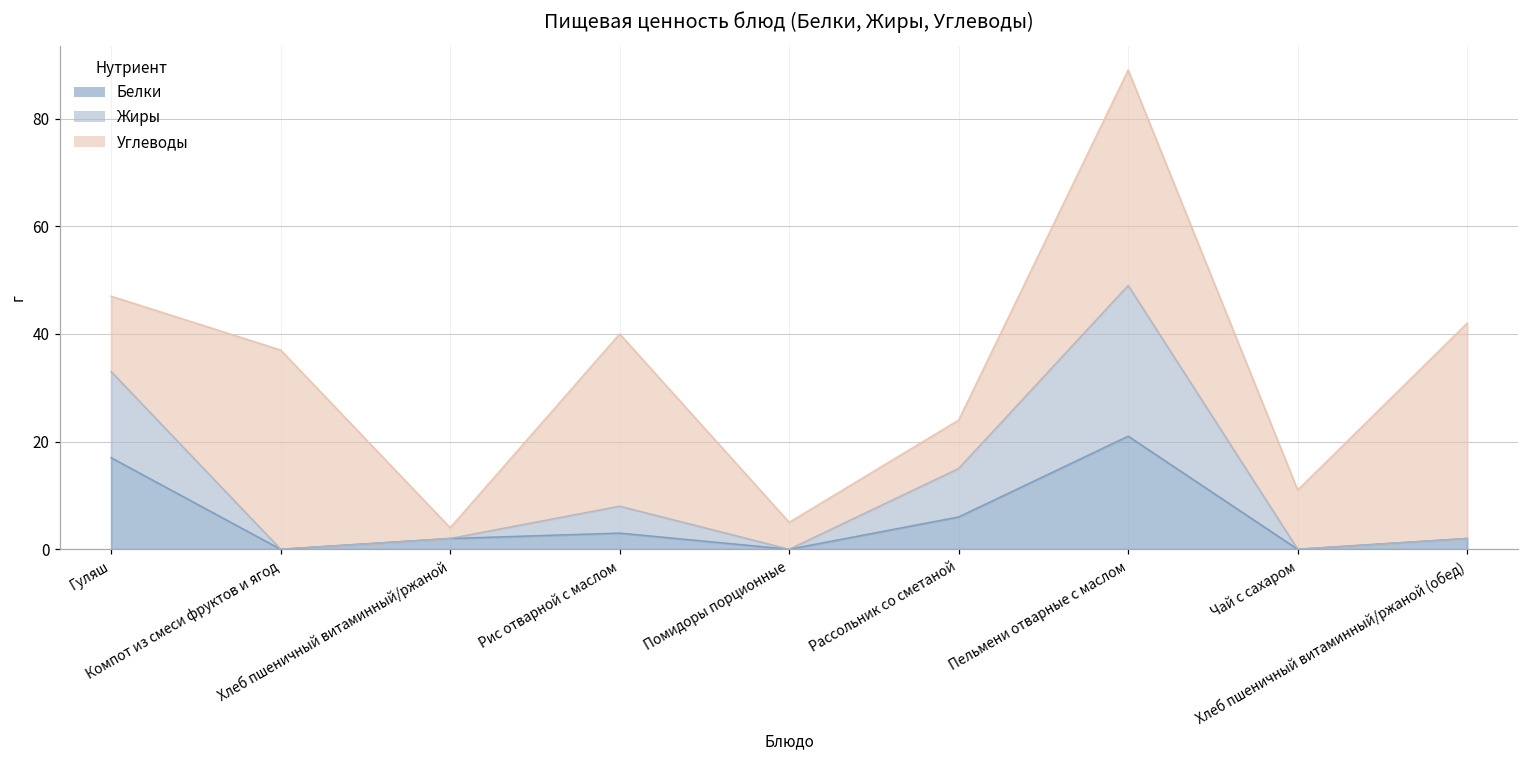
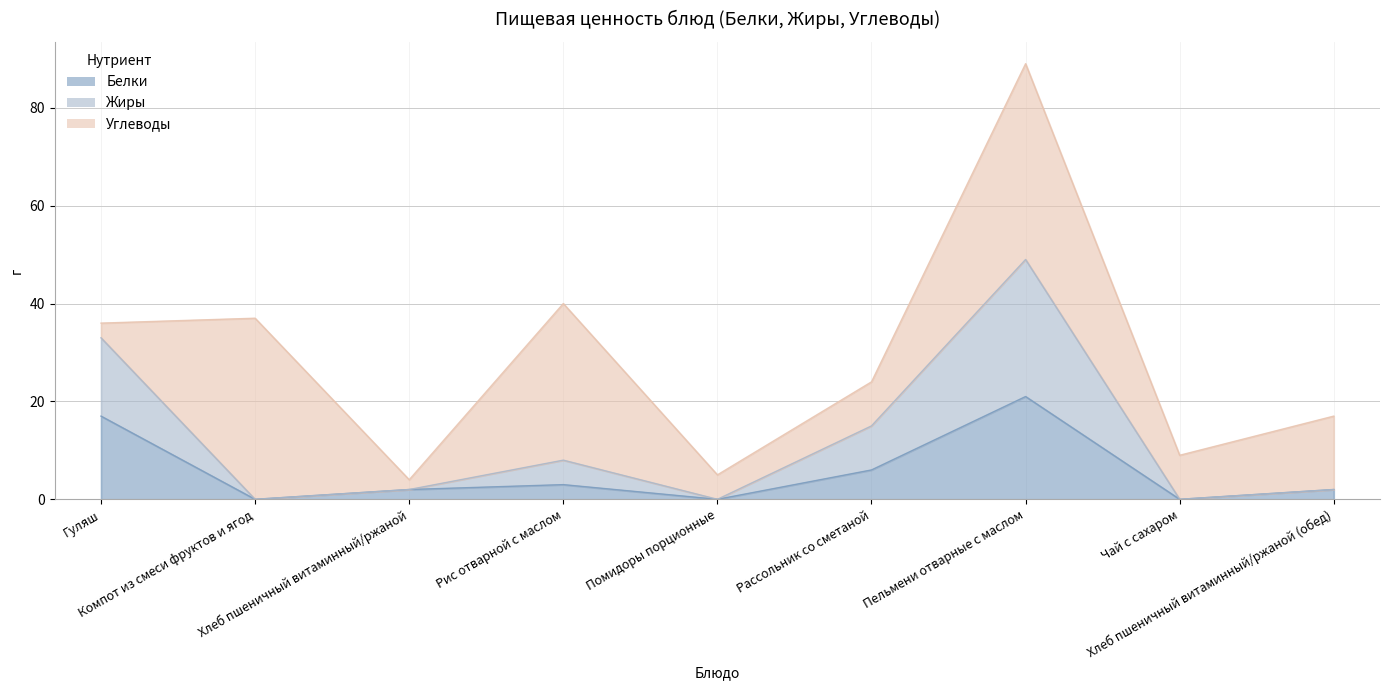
Углеводы, Гуляш: 14 -> 3
Углеводы, Чай с сахаром: 11 -> 9
Углеводы, Хлеб пшеничный витаминный/ржаной (обед): 40 -> 15
